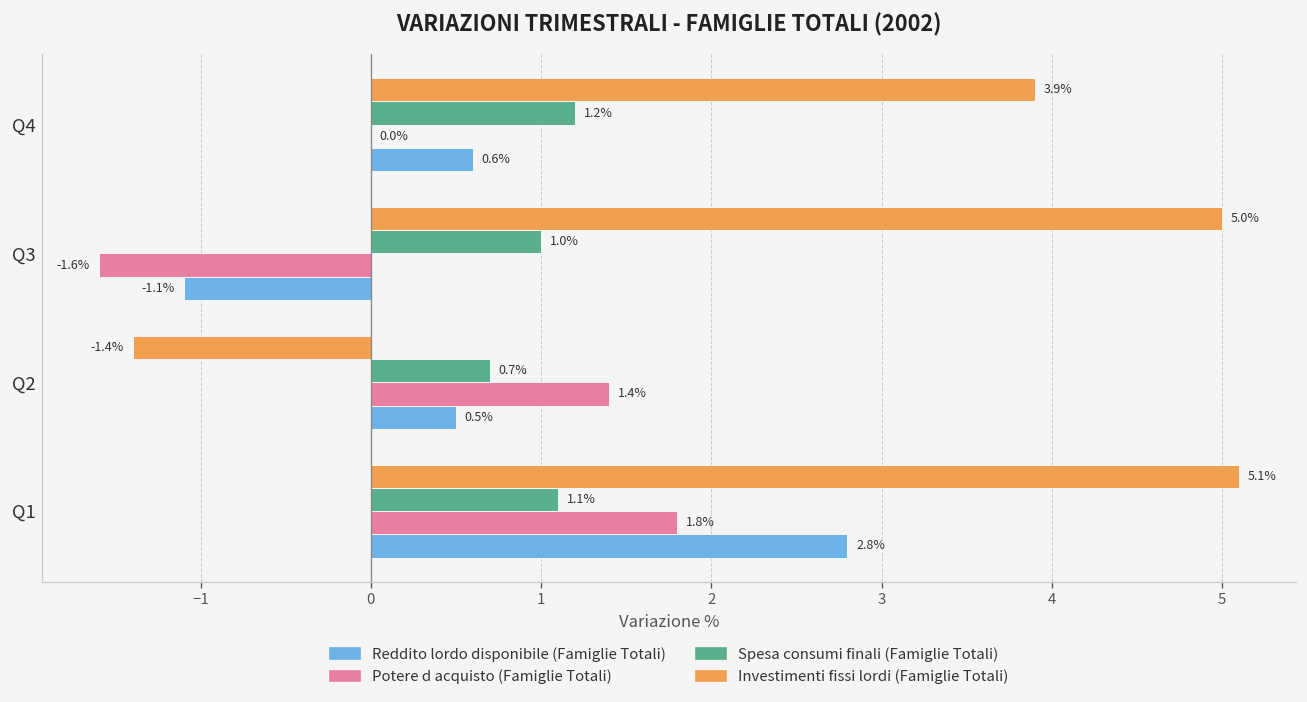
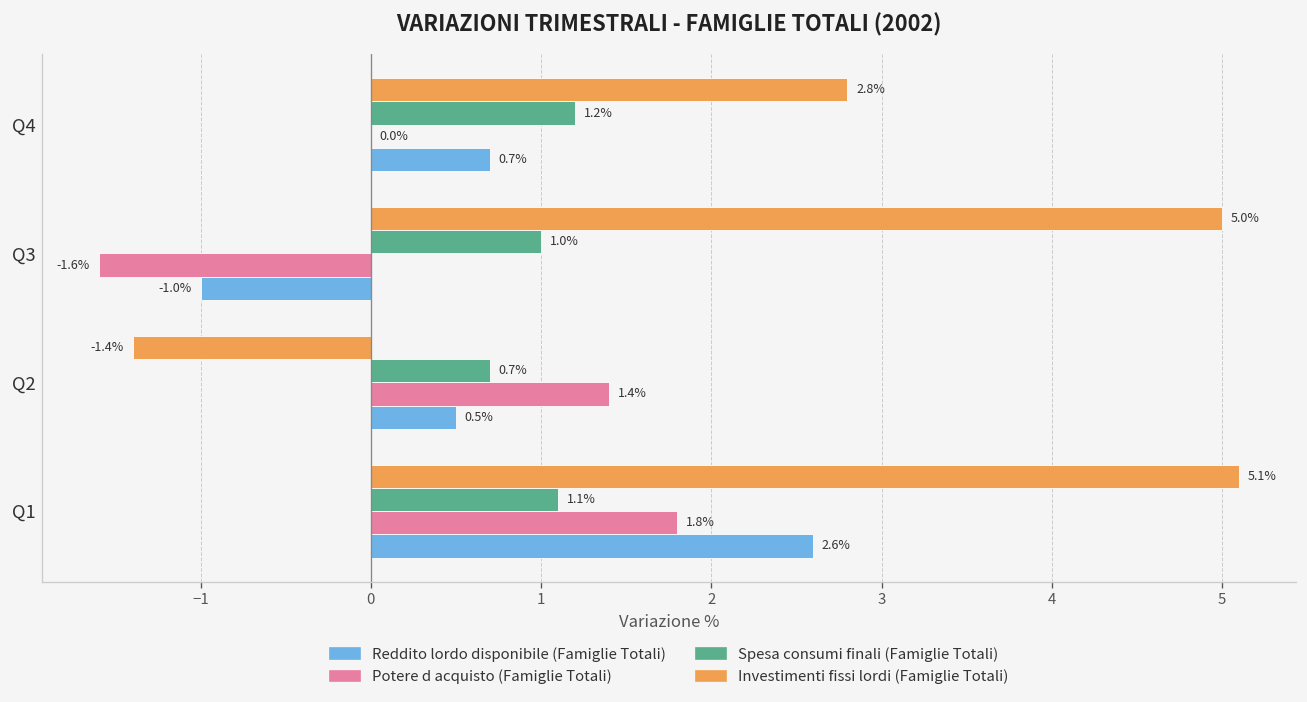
Investimenti fissi lordi (Famiglie Totali), Q4: 3.9% -> 2.8%
Reddito lordo disponibile (Famiglie Totali), Q4: 0.6% -> 0.7%
Reddito lordo disponibile (Famiglie Totali), Q3: -1.1% -> -1.0%
Reddito lordo disponibile (Famiglie Totali), Q1: 2.8% -> 2.6%
